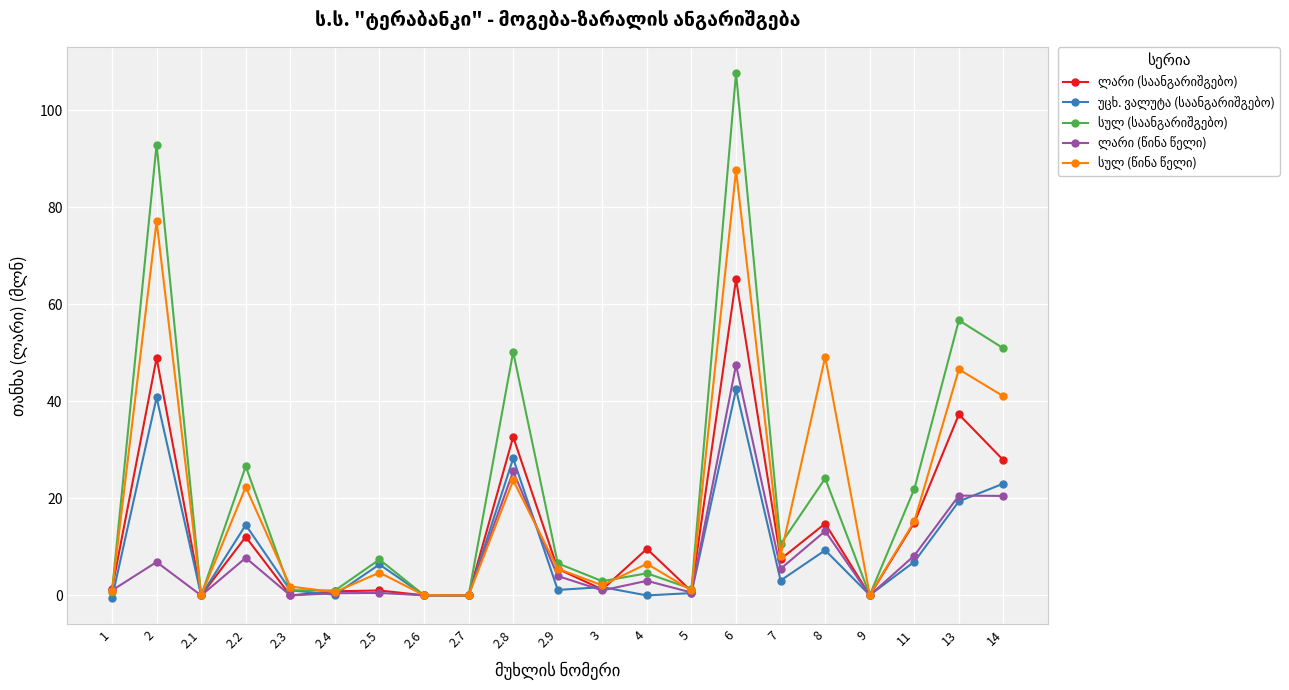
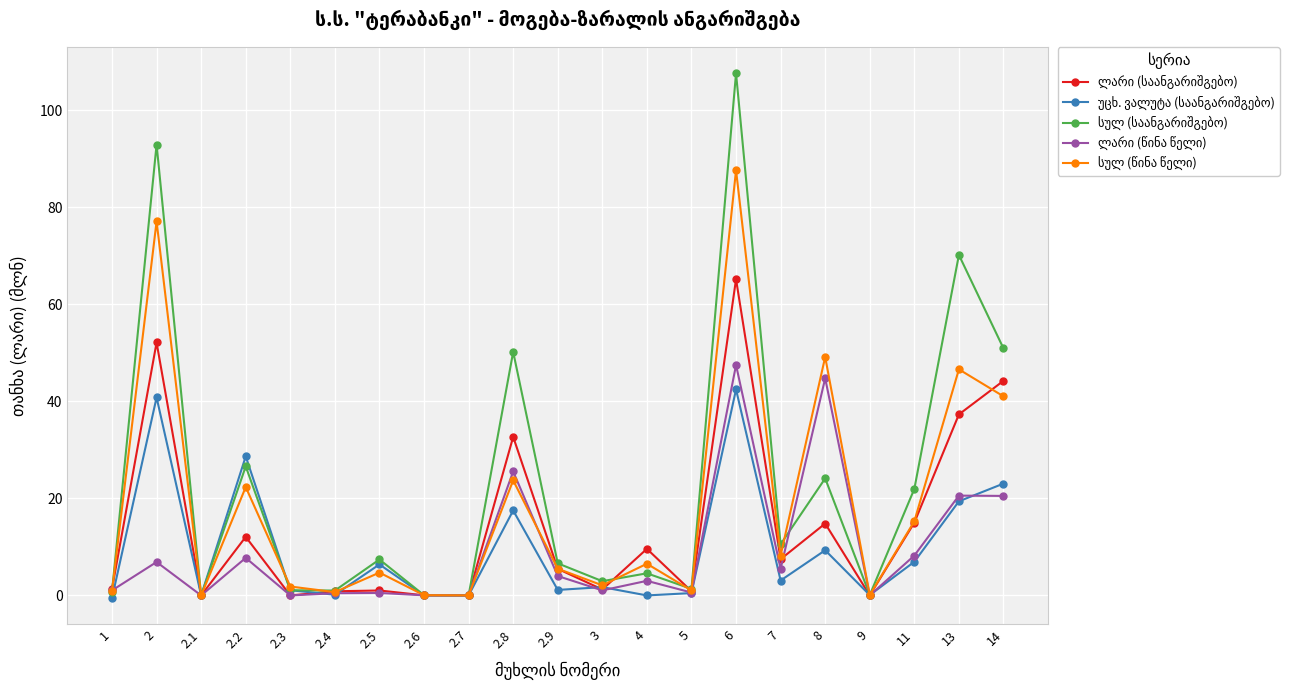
ლარი (საანგარიშგებო), 2: 49 -> 52
უცხ. ვალუტა (საანგარიშგებო), 2.2: 15 -> 29
უცხ. ვალუტა (საანგარიშგებო), 2.8: 28 -> 18
ლარი (წინა წელი), 8: 13 -> 45
სულ (საანგარიშგებო), 13: 57 -> 70
ლარი (საანგარიშგებო), 14: 28 -> 44
